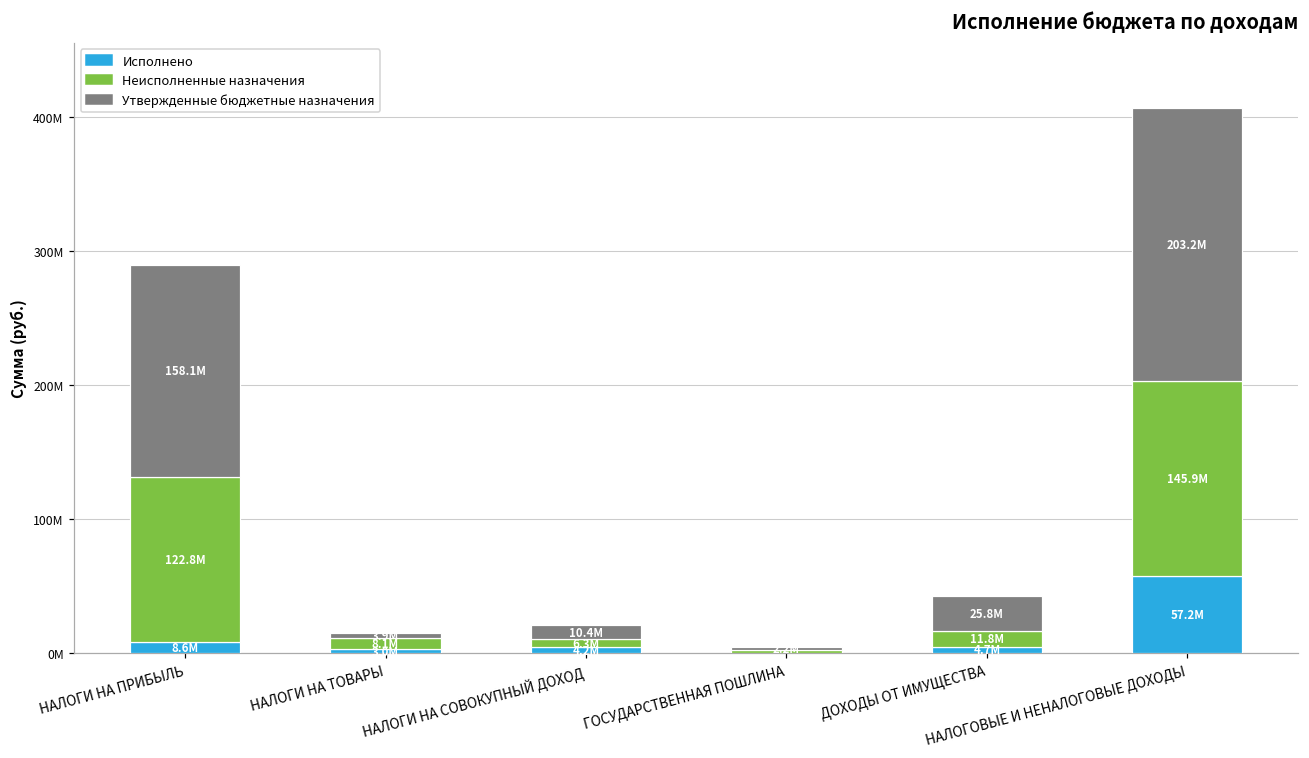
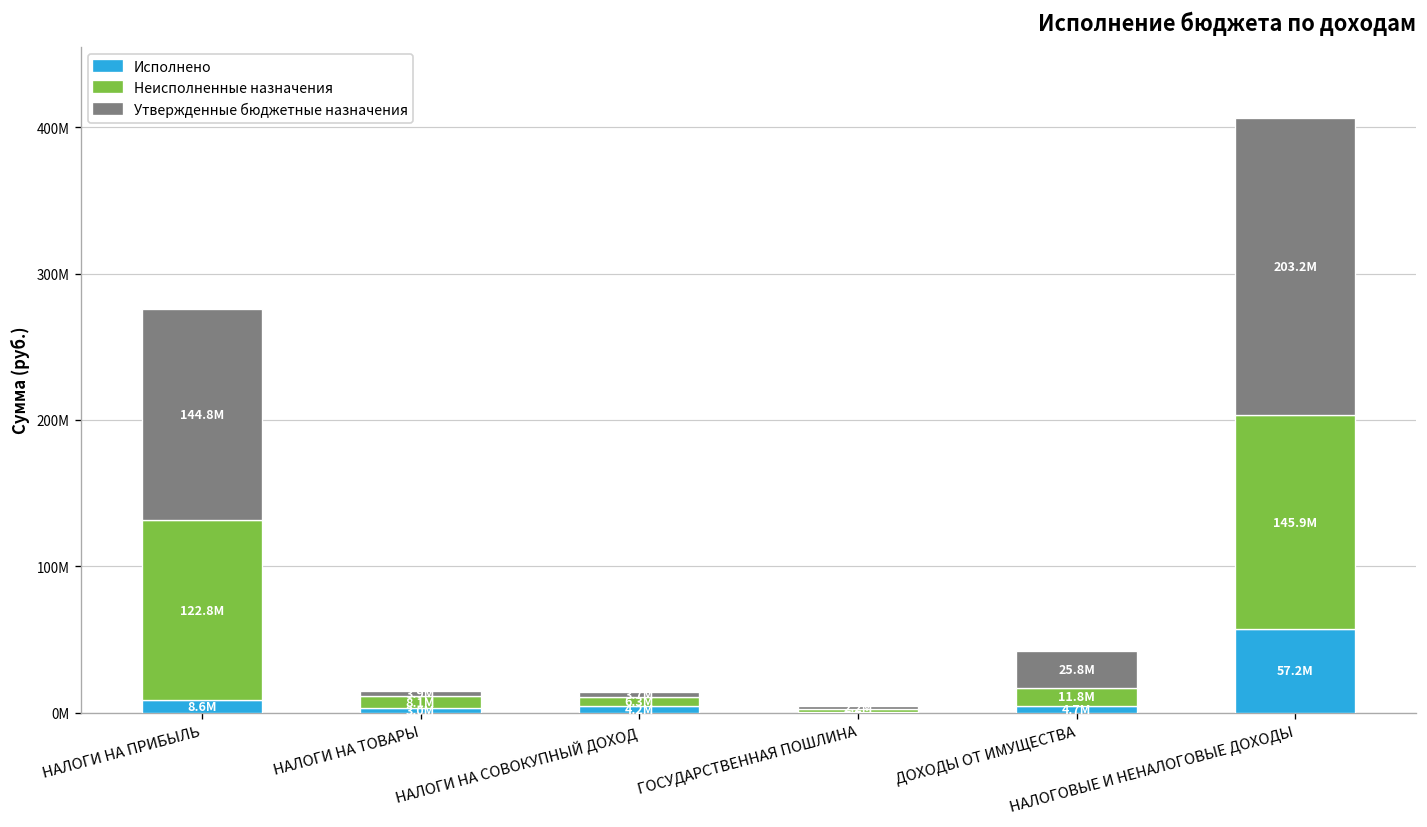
Утвержденные бюджетные назначения, НАЛОГИ НА ПРИБЫЛЬ: 158.1M -> 144.8M
Утвержденные бюджетные назначения, НАЛОГИ НА СОВОКУПНЫЙ ДОХОД: 10000000 -> 4000000
